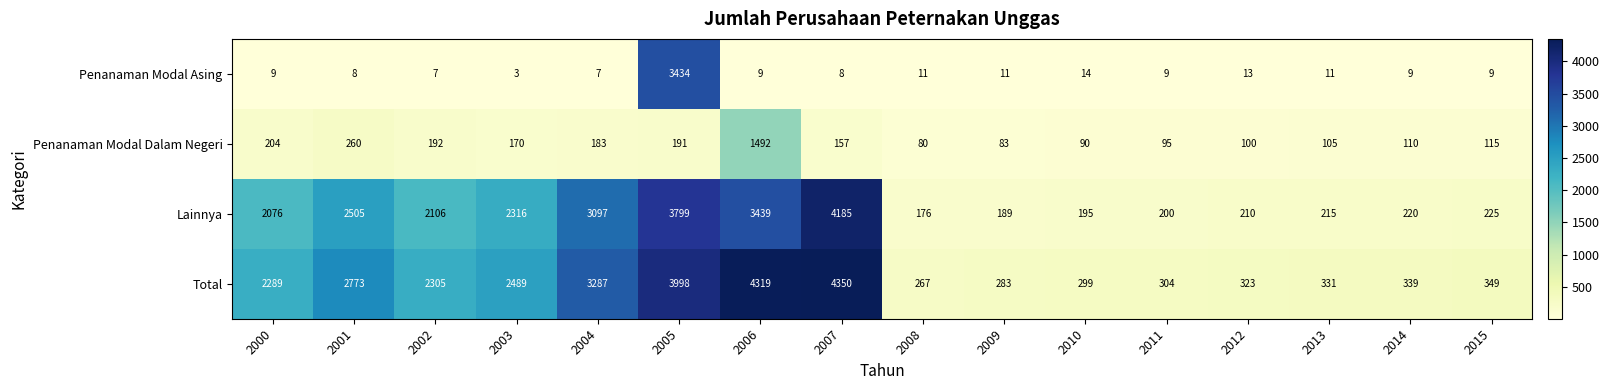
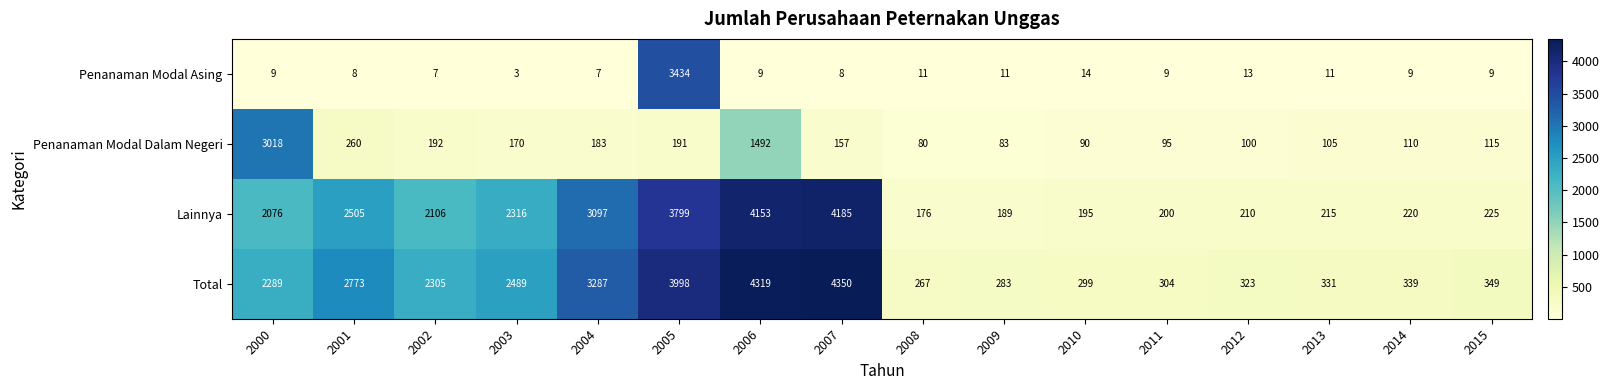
Penanaman Modal Dalam Negeri, 2000: 204 -> 3018
Lainnya, 2006: 3439 -> 4153
